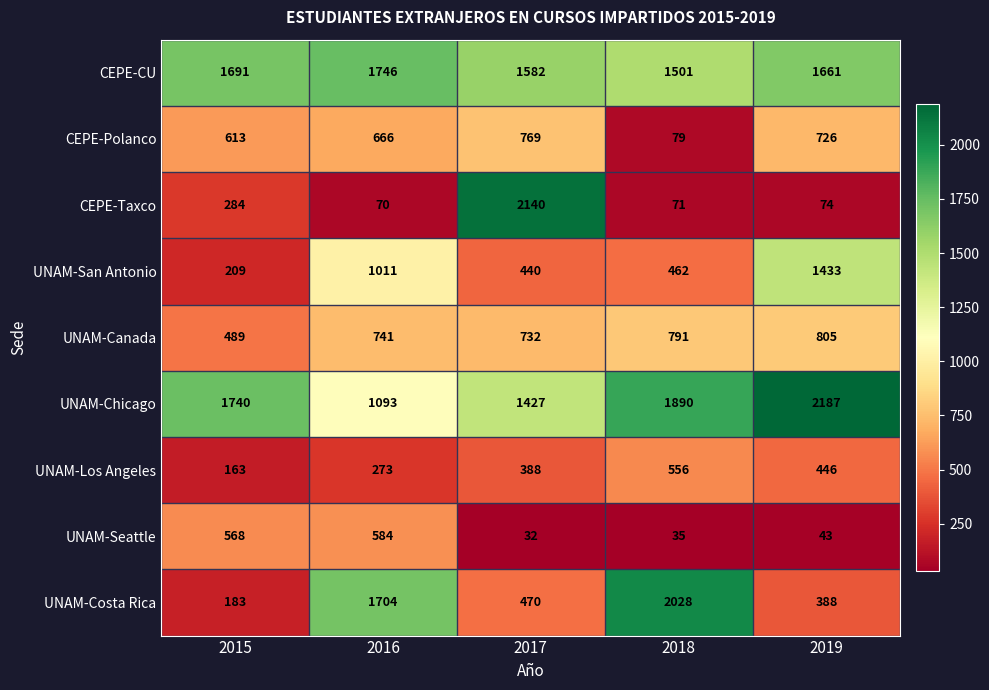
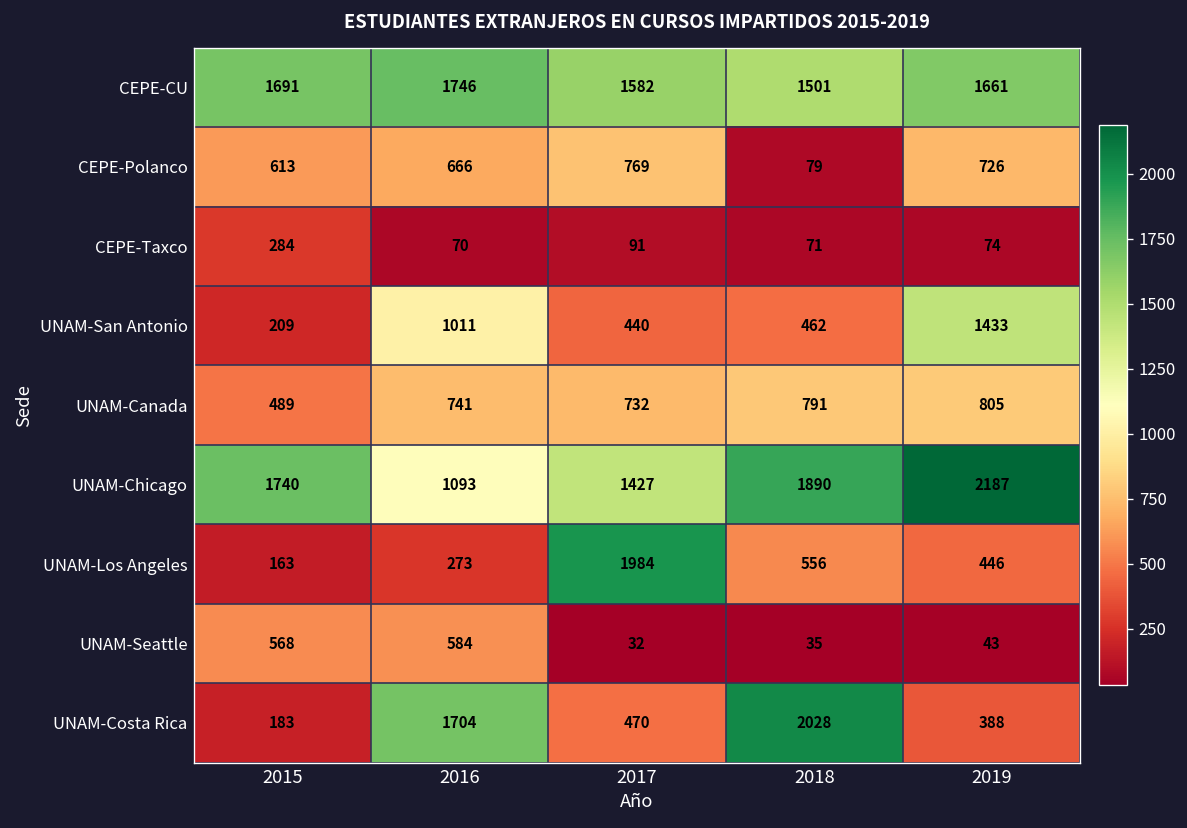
CEPE-Taxco, 2017: 2140 -> 91
UNAM-Los Angeles, 2017: 388 -> 1984
